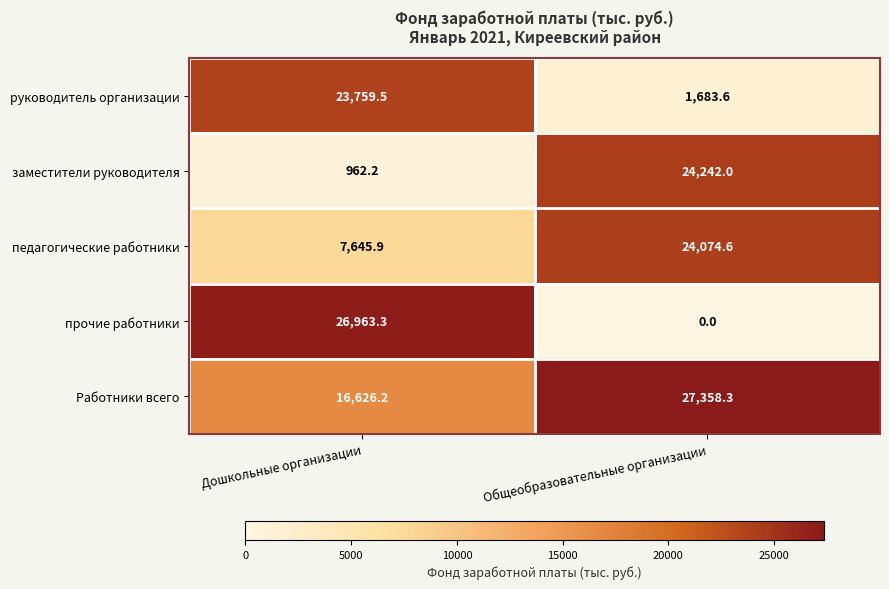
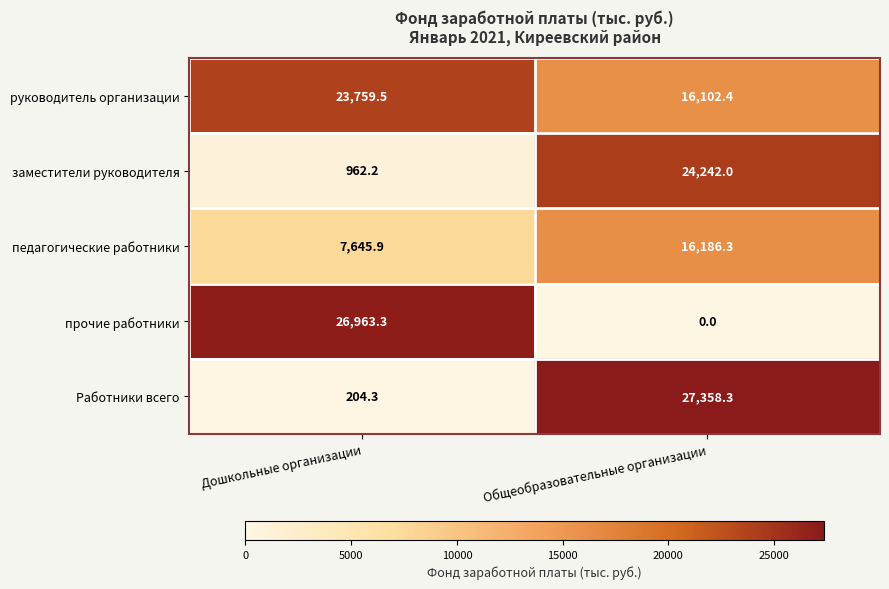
руководитель организации, Общеобразовательные организации: 1,683.6 -> 16,102.4
педагогические работники, Общеобразовательные организации: 24,074.6 -> 16,186.3
Работники всего, Дошкольные организации: 16,626.2 -> 204.3
